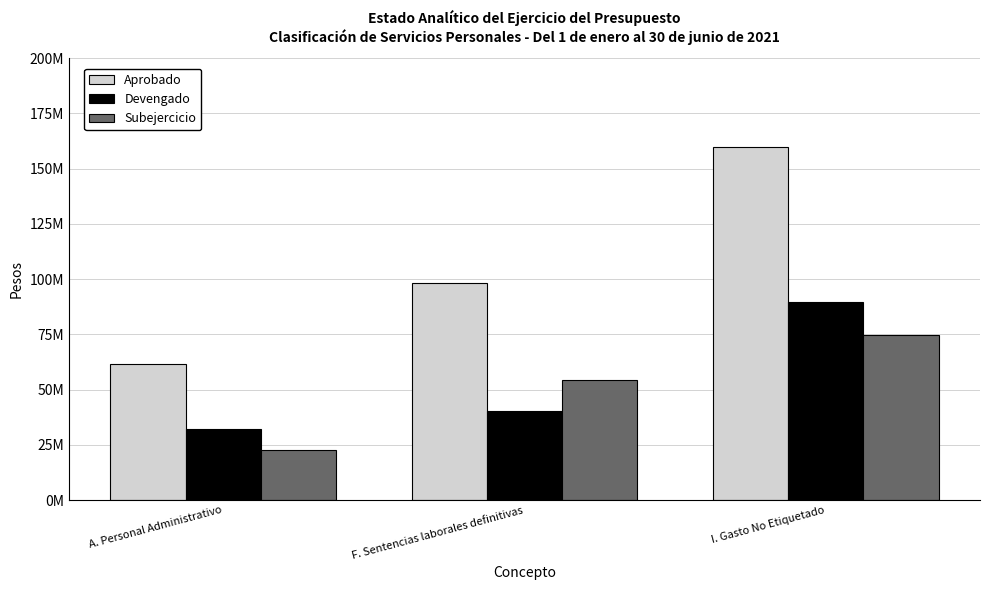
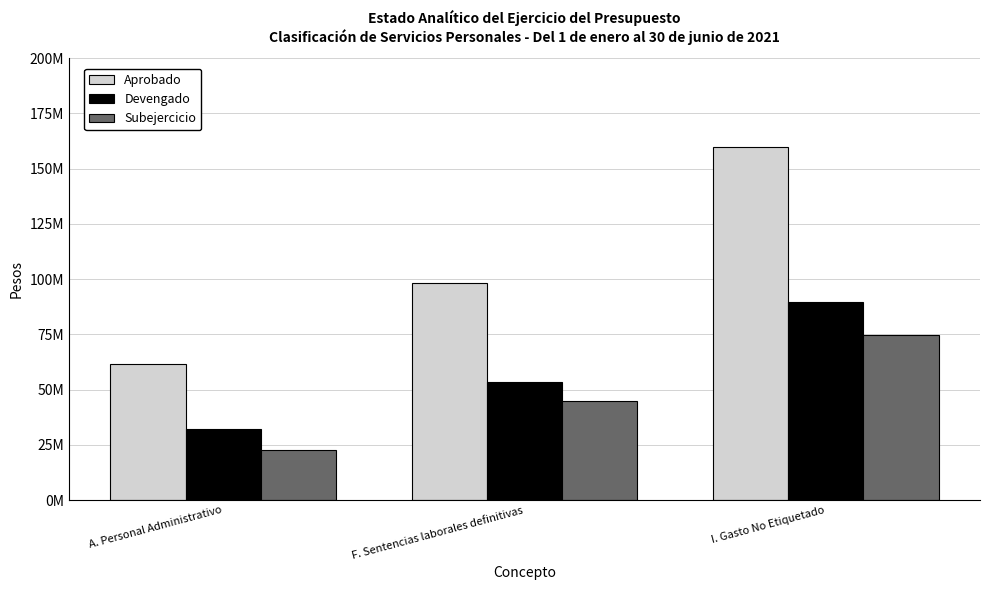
Devengado, F. Sentencias laborales definitivas: 40000000 -> 53000000
Subejercicio, F. Sentencias laborales definitivas: 54000000 -> 45000000
